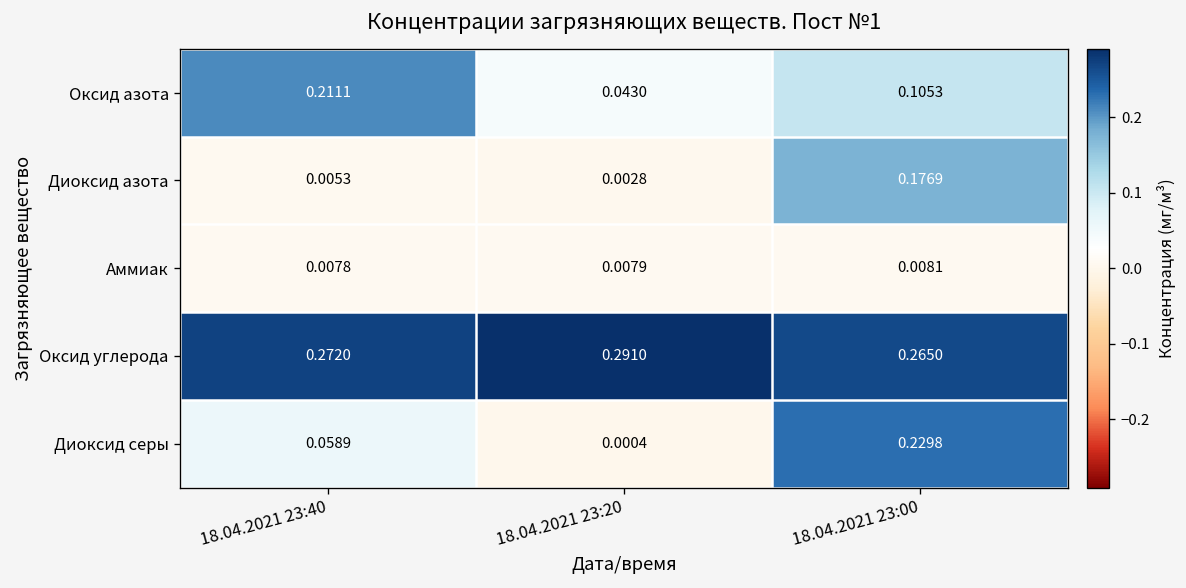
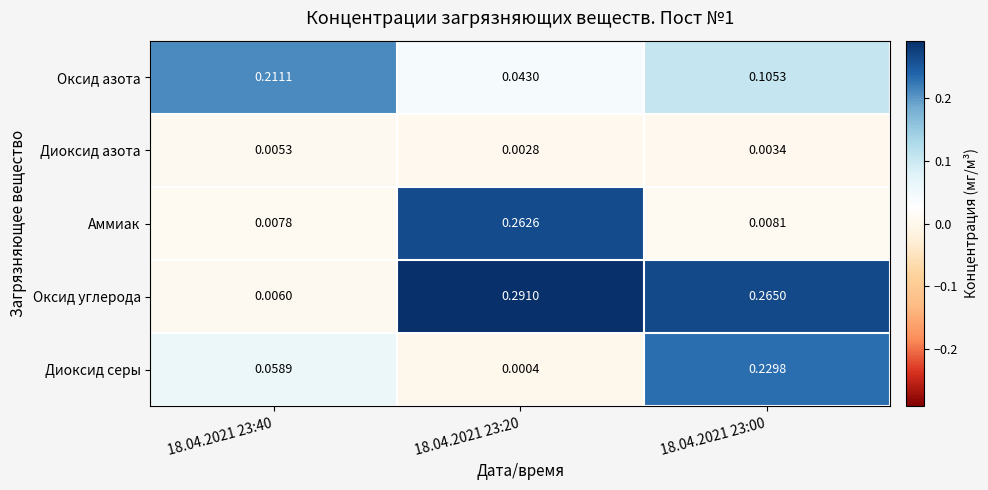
Диоксид азота, 18.04.2021 23:00: 0.1769 -> 0.0034
Аммиак, 18.04.2021 23:20: 0.0079 -> 0.2626
Оксид углерода, 18.04.2021 23:40: 0.2720 -> 0.0060
